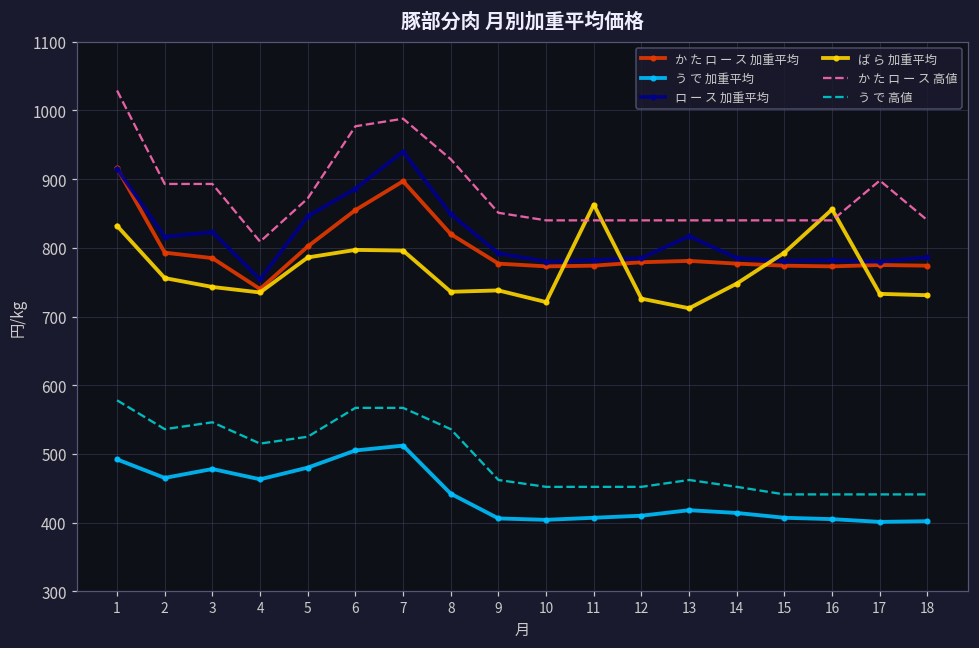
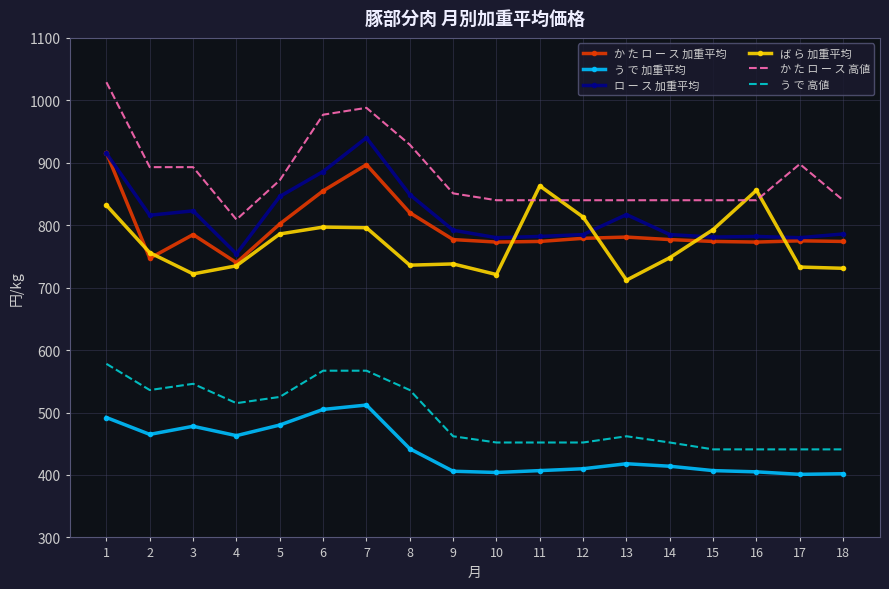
か た ロ ー ス 加重平均, 2: 790 -> 750
ば ら 加重平均, 3: 740 -> 720
ば ら 加重平均, 12: 730 -> 810
